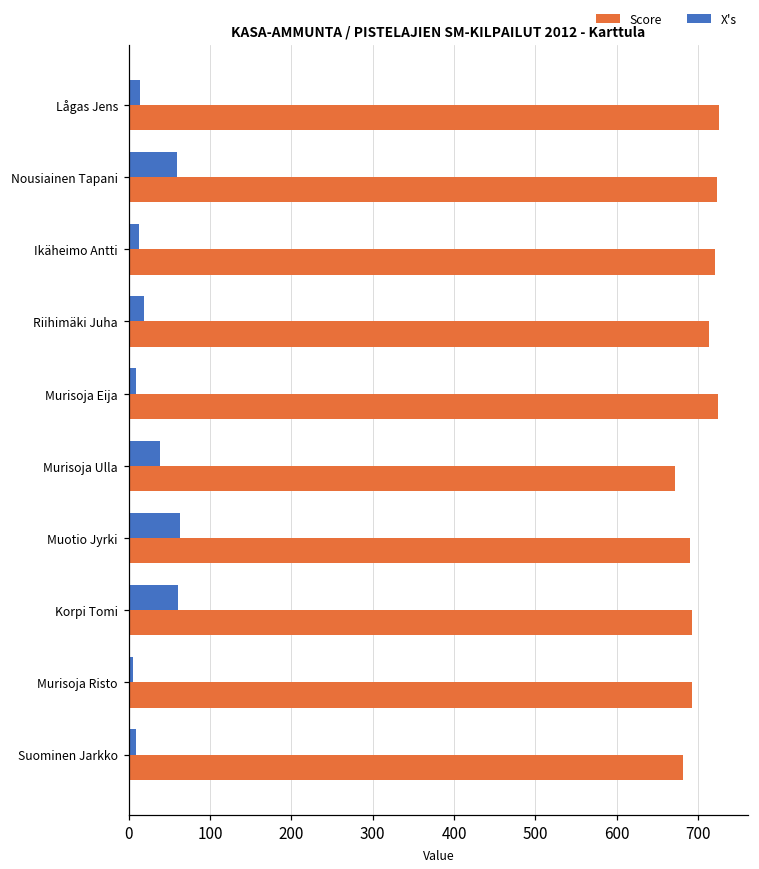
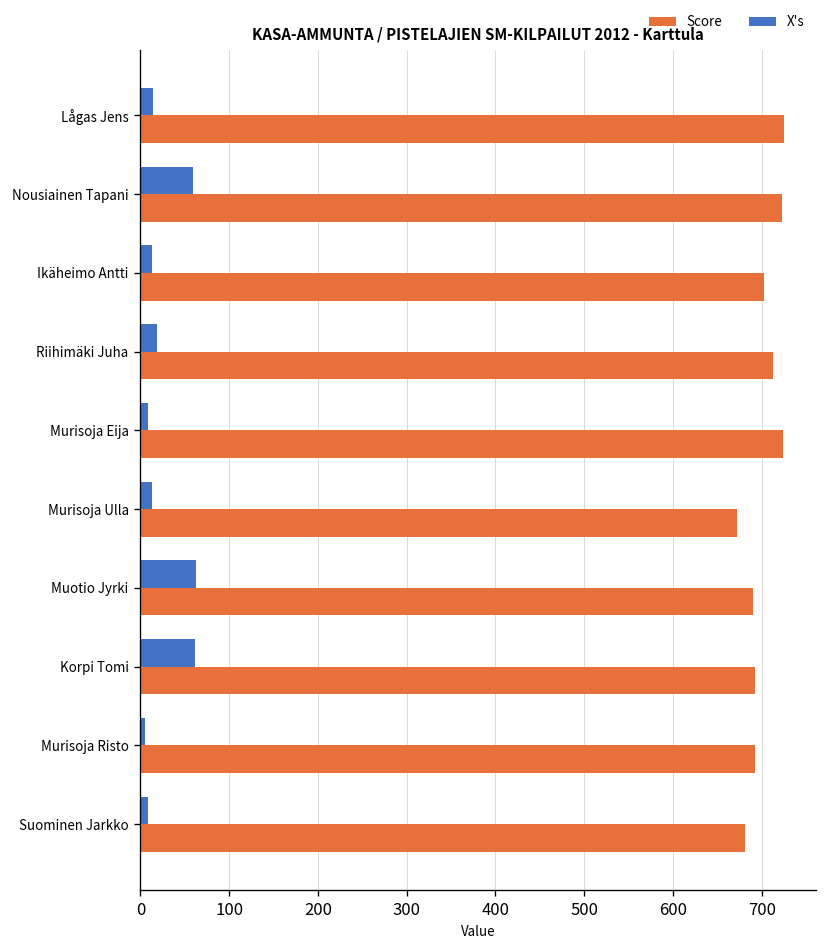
Score, Ikäheimo Antti: 720 -> 700
X's, Murisoja Ulla: 40 -> 10
